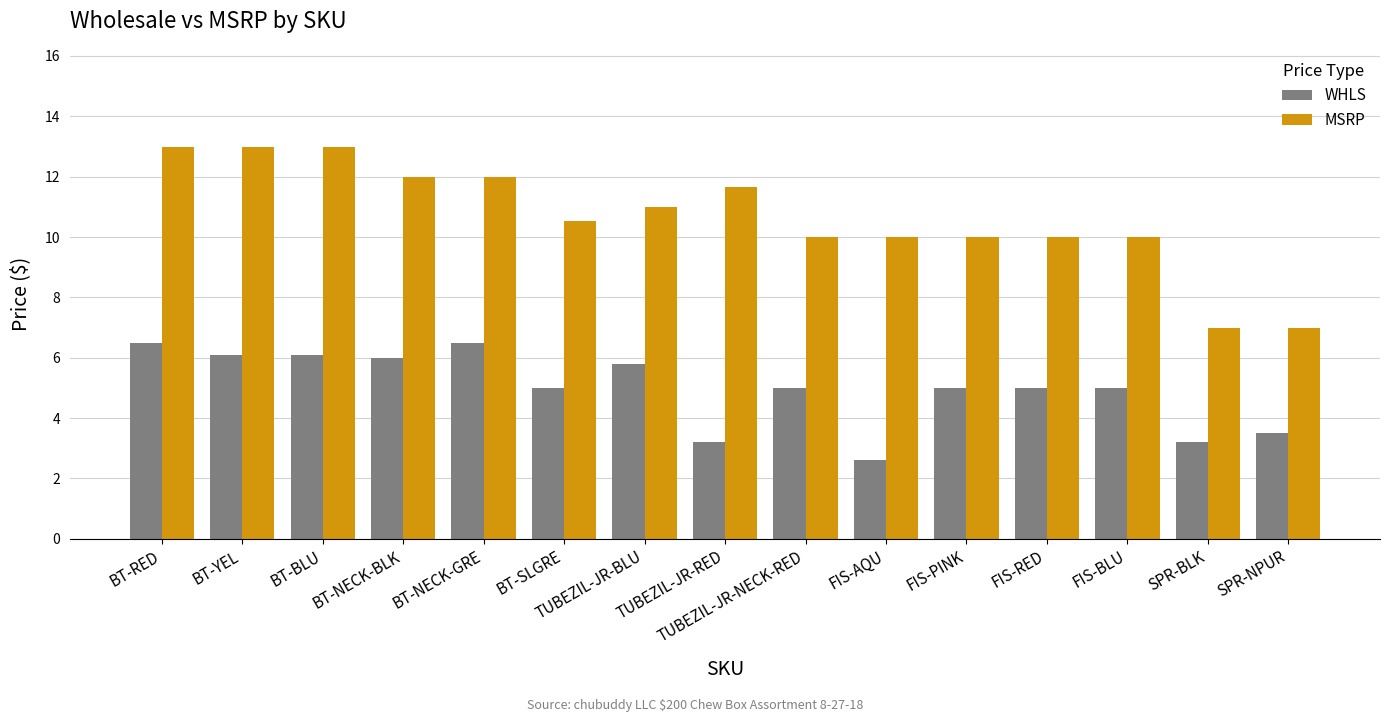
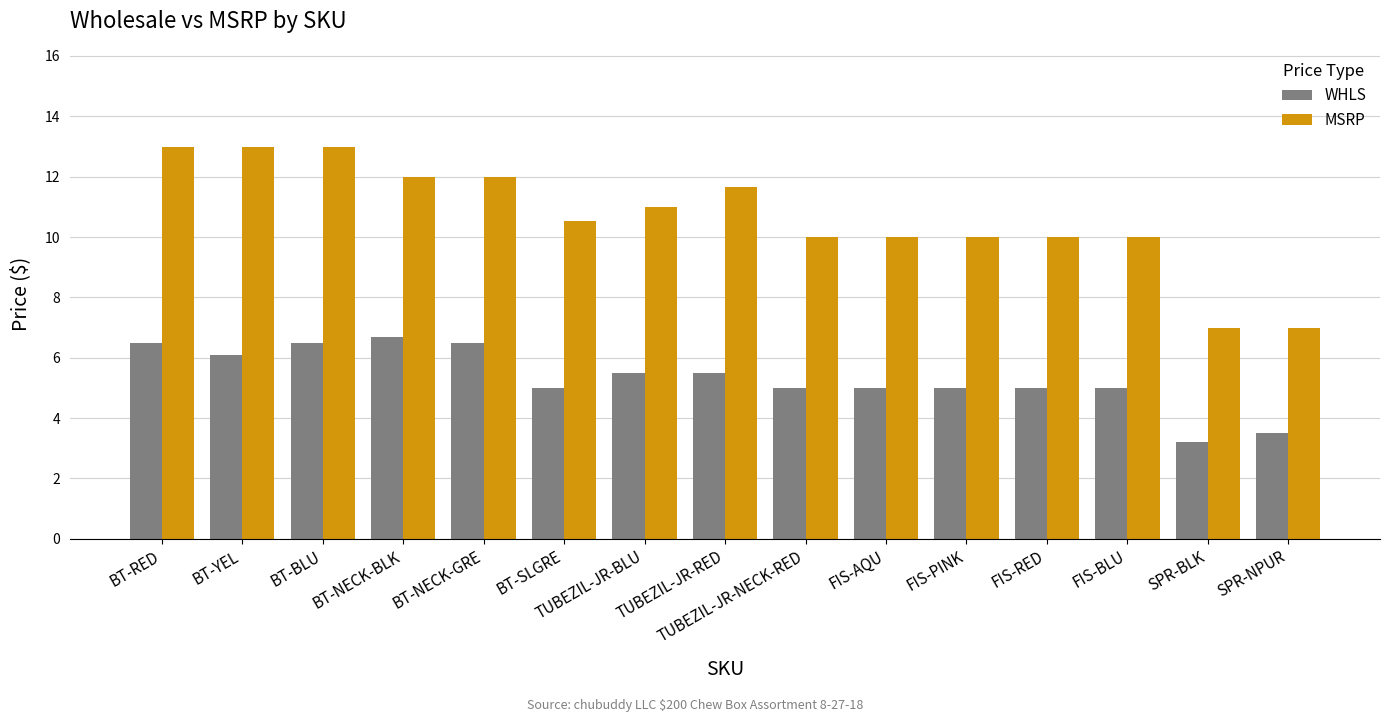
WHLS, BT-BLU: 6.1 -> 6.5
WHLS, BT-NECK-BLK: 6.0 -> 6.7
WHLS, TUBEZIL-JR-BLU: 5.8 -> 5.5
WHLS, TUBEZIL-JR-RED: 3.2 -> 5.5
WHLS, FIS-AQU: 2.6 -> 5.0
